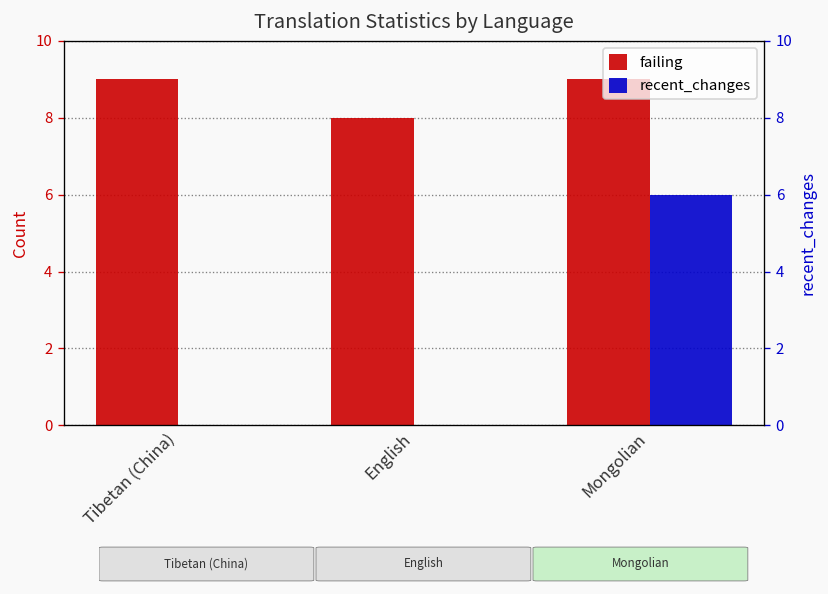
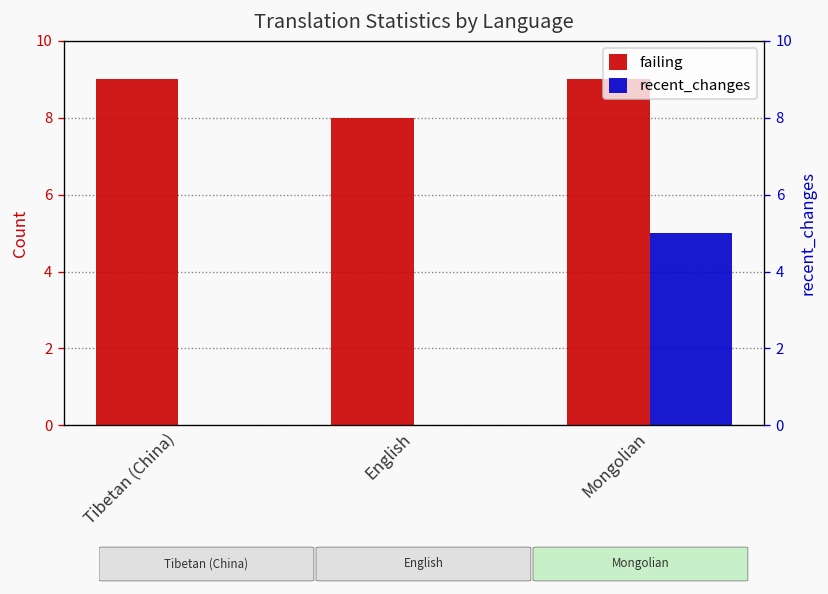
recent_changes, Mongolian: 6 -> 5
